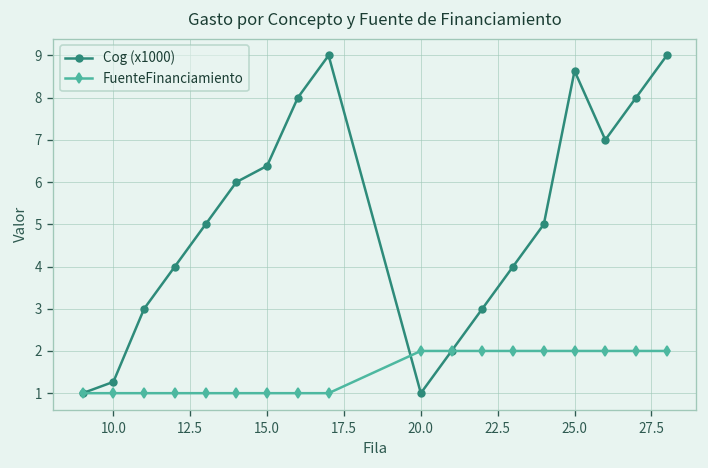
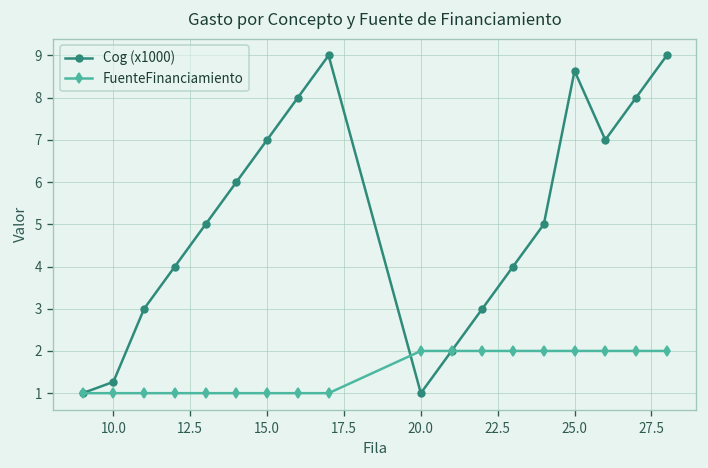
Cog (x1000), 15.0: 6.4 -> 7.0
